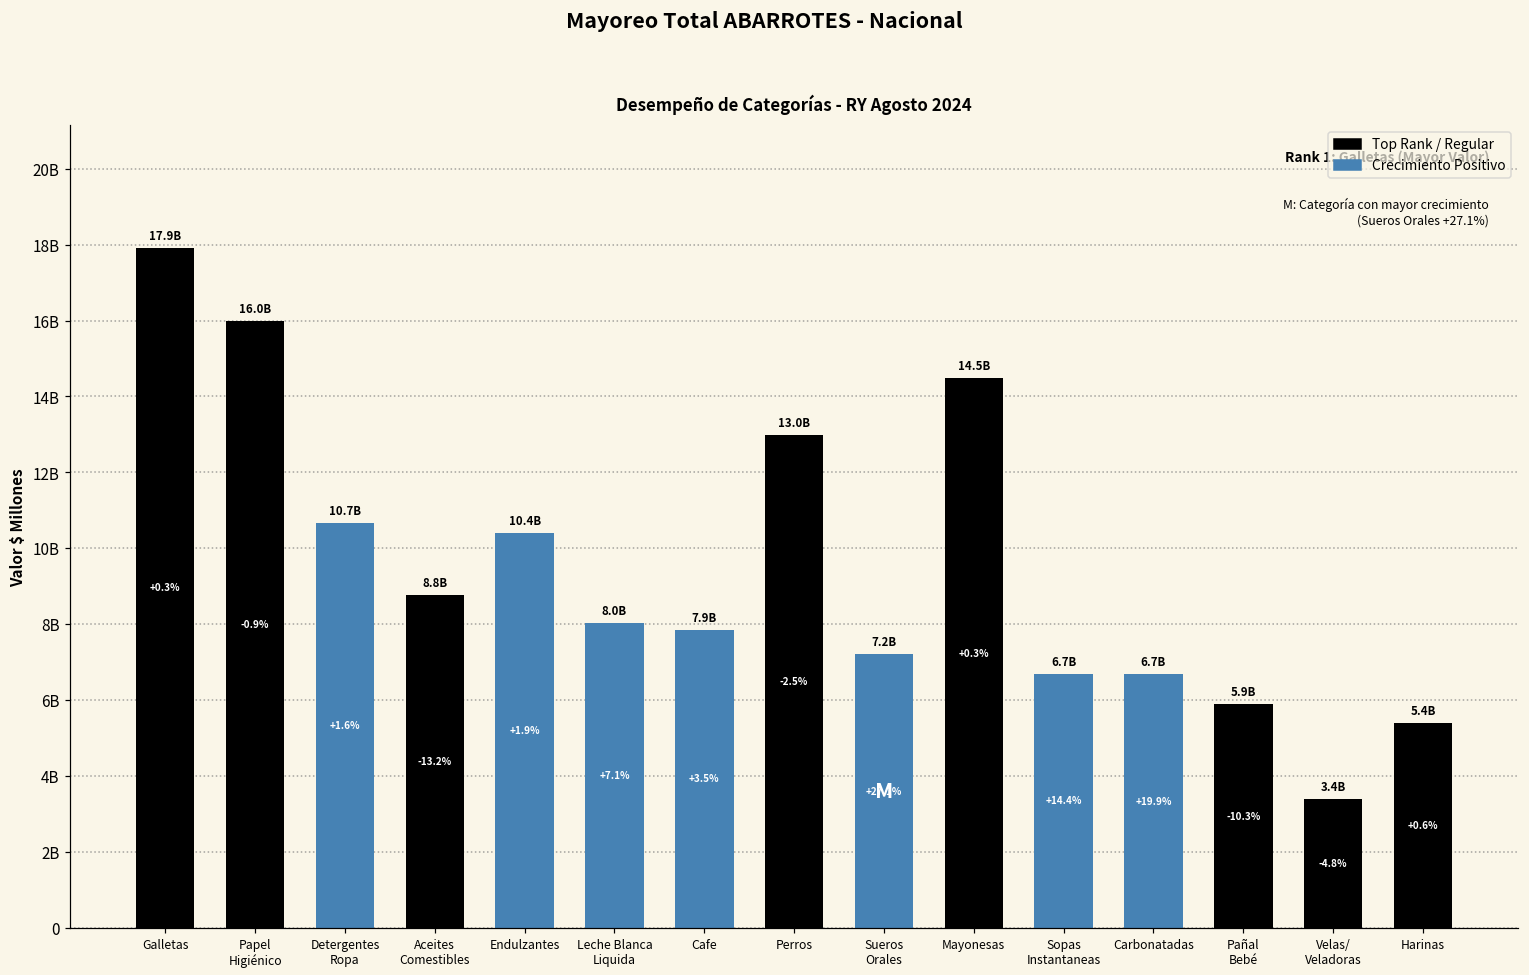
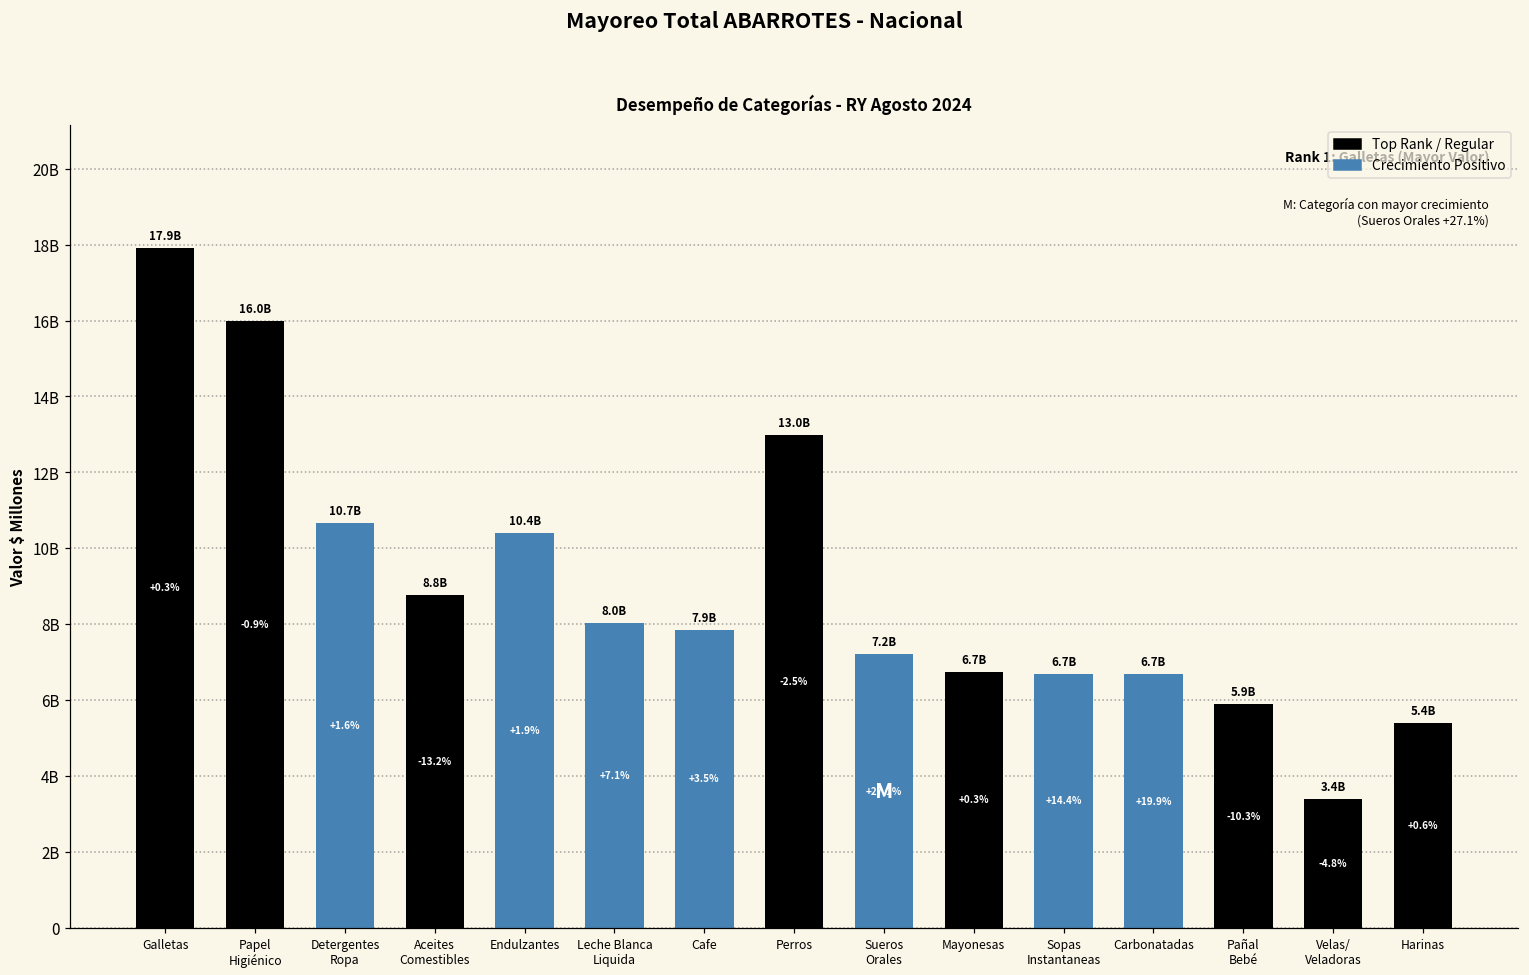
Mayonesas: 14.5B -> 6.7B
